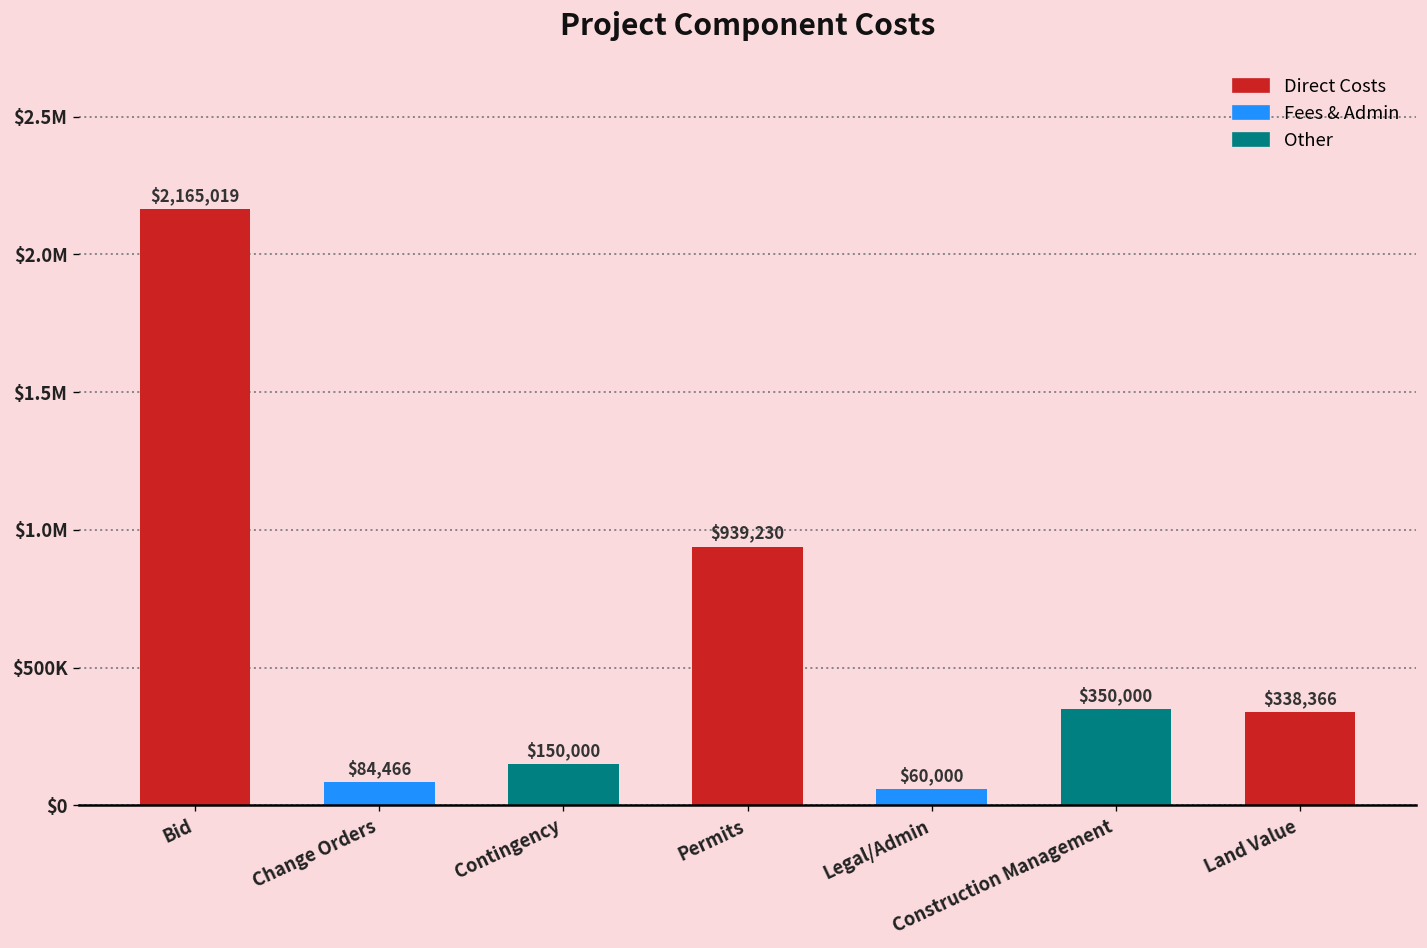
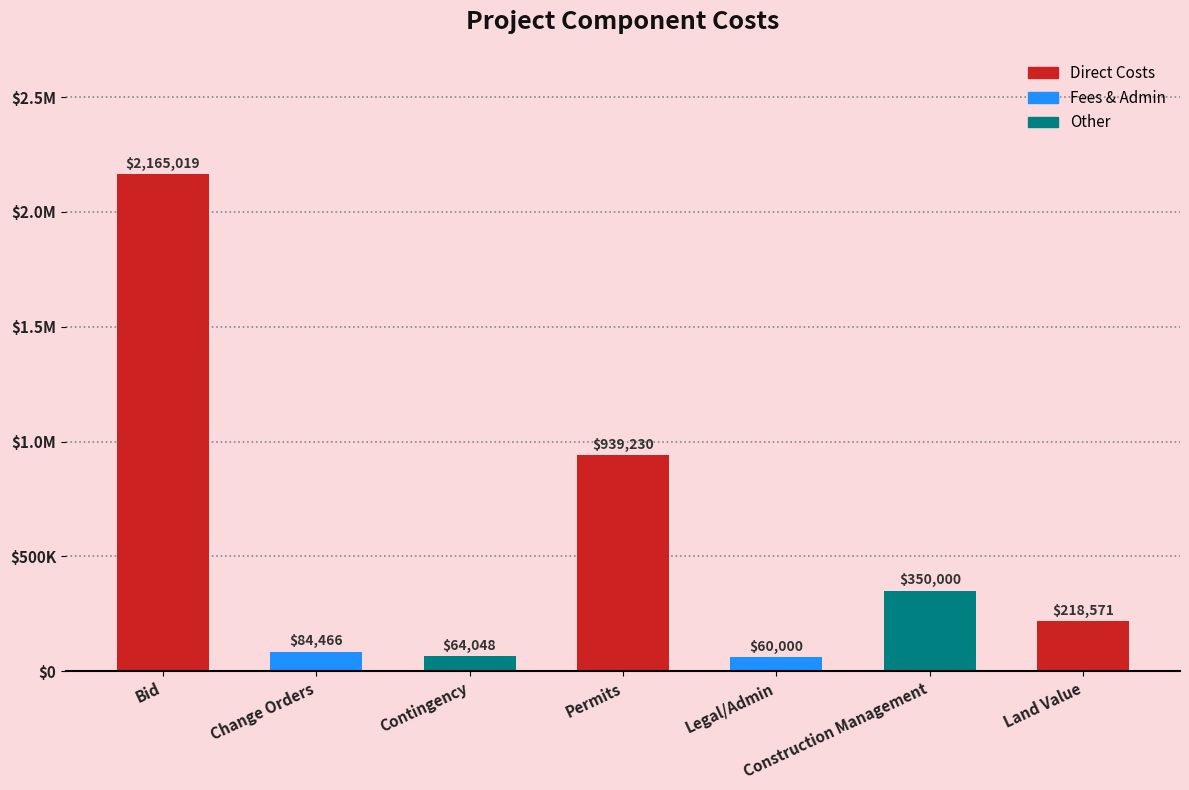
Contingency: $150,000 -> $64,048
Land Value: $338,366 -> $218,571
